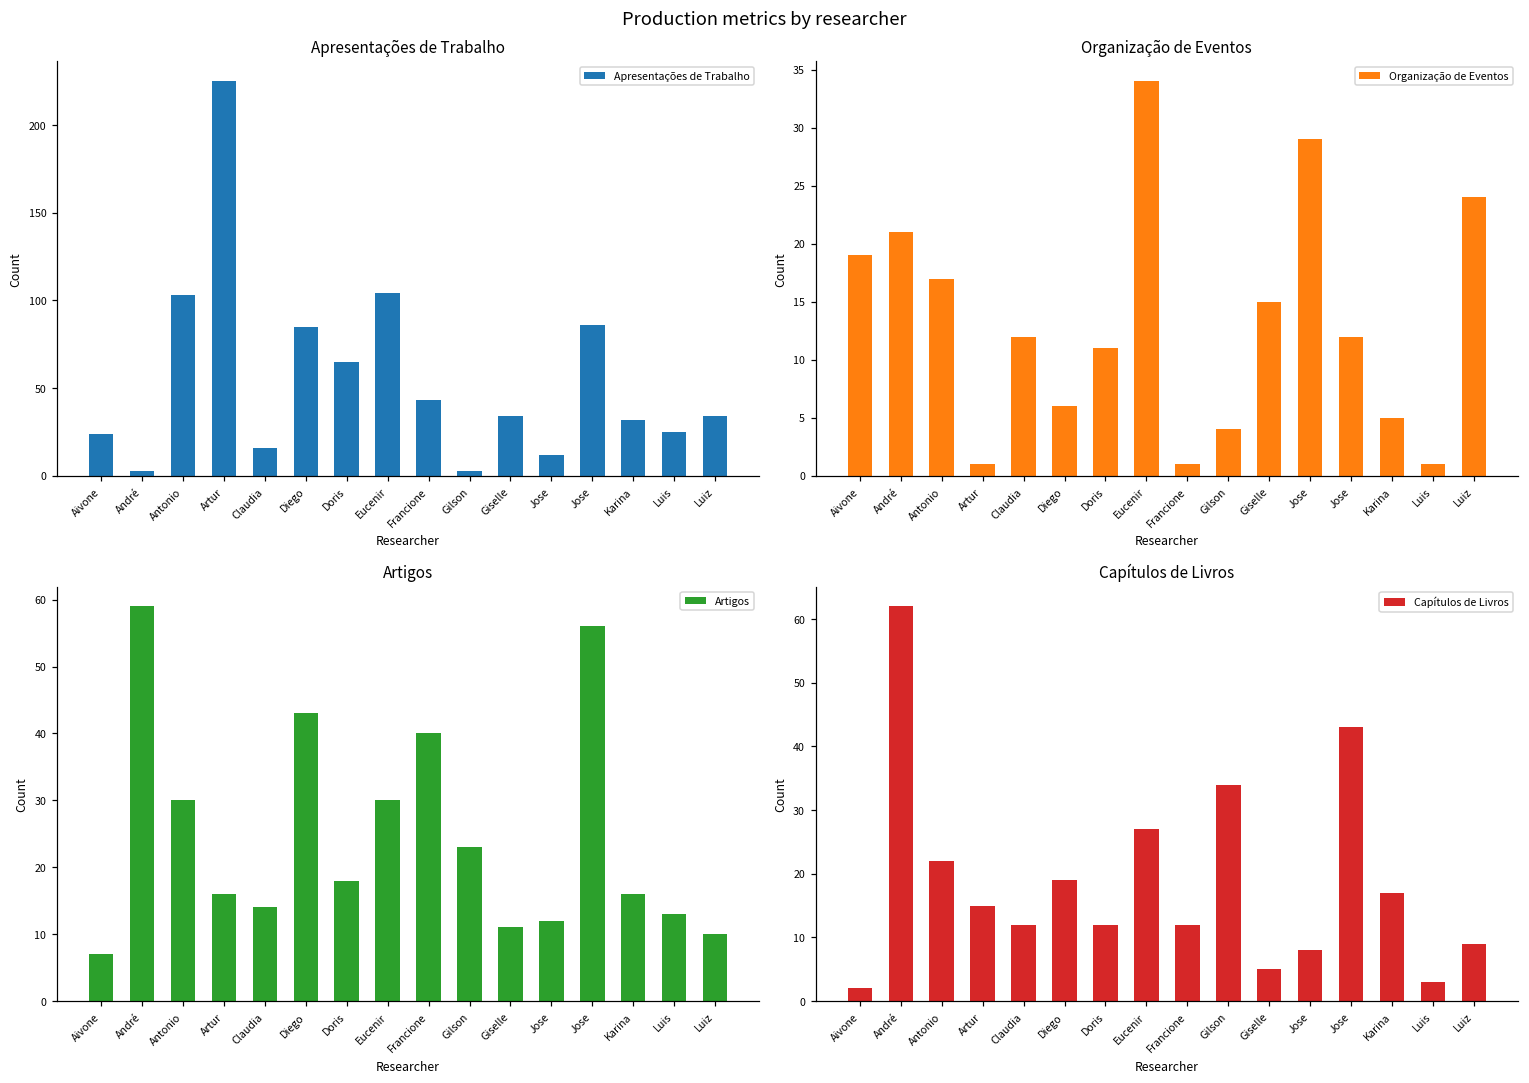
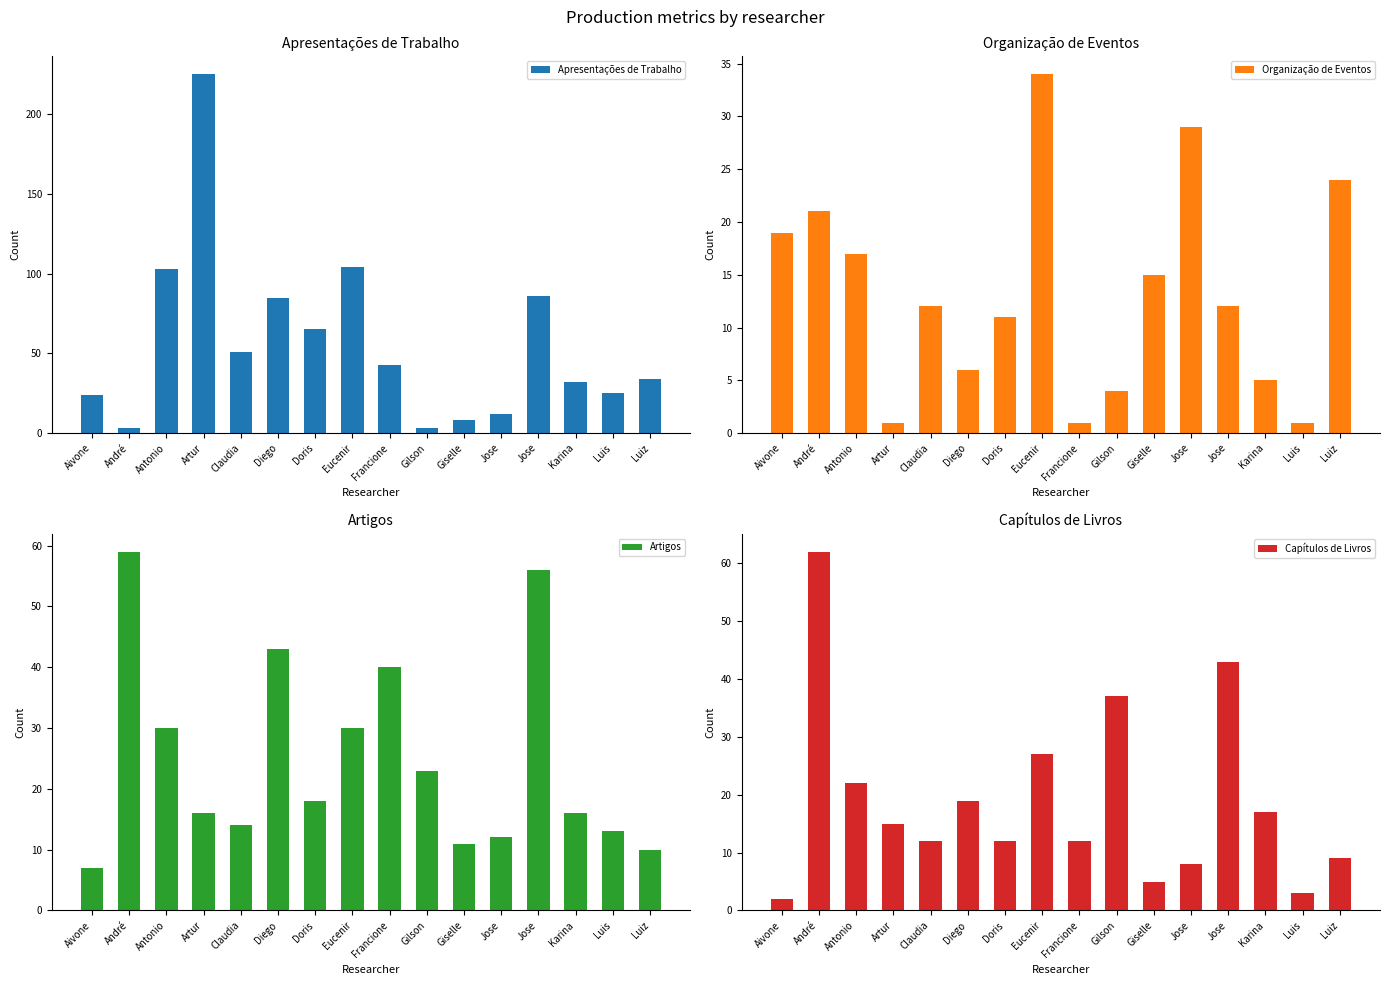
Apresentações de Trabalho, Claudia: 16 -> 51
Apresentações de Trabalho, Giselle: 34 -> 8
Capítulos de Livros, Gilson: 34 -> 37
